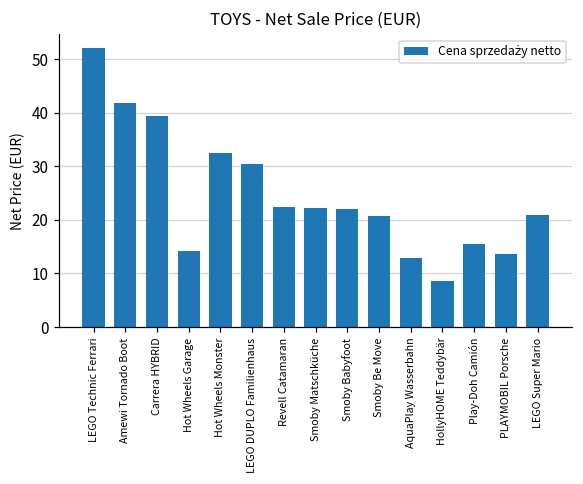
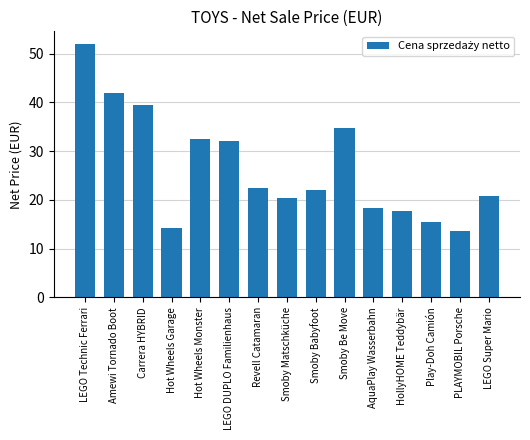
LEGO DUPLO Familienhaus: 30 -> 32
Smoby Matschküche: 22 -> 20
Smoby Be Move: 21 -> 35
AquaPlay Wasserbahn: 13 -> 18
HollyHOME Teddybär: 9 -> 18
